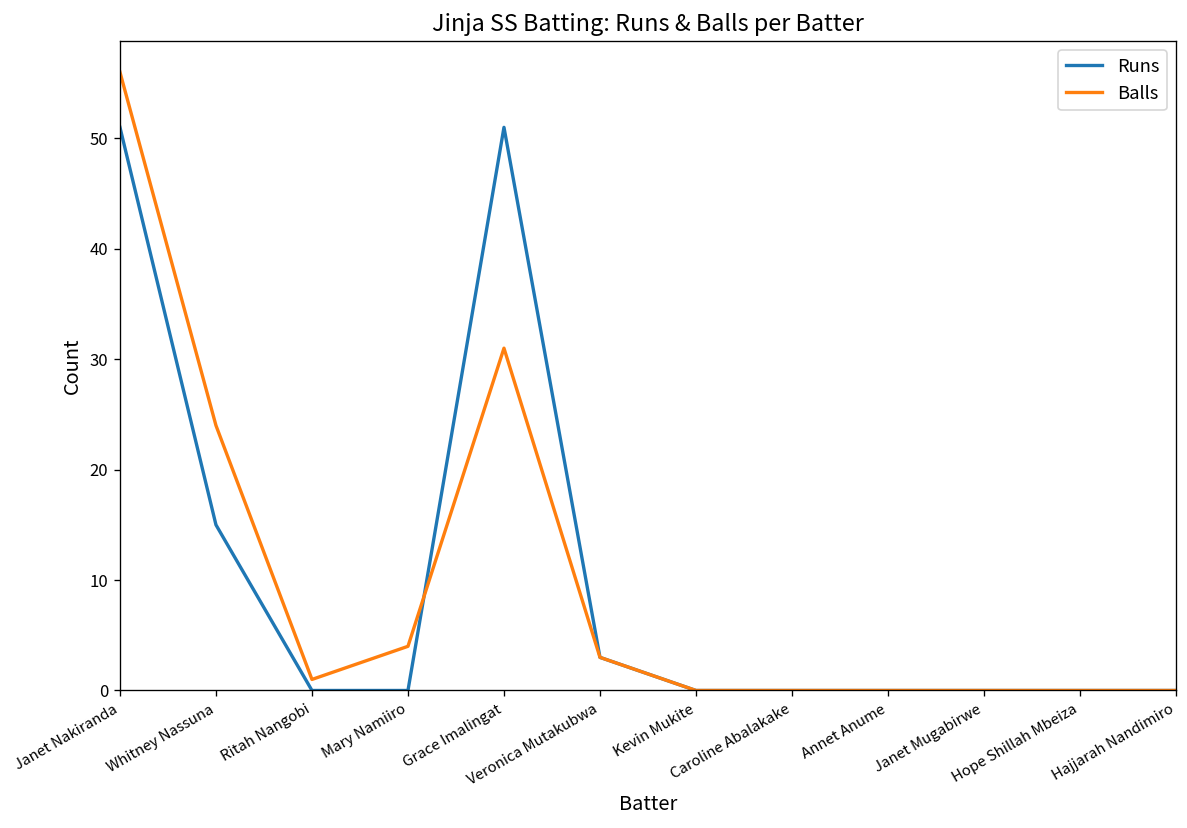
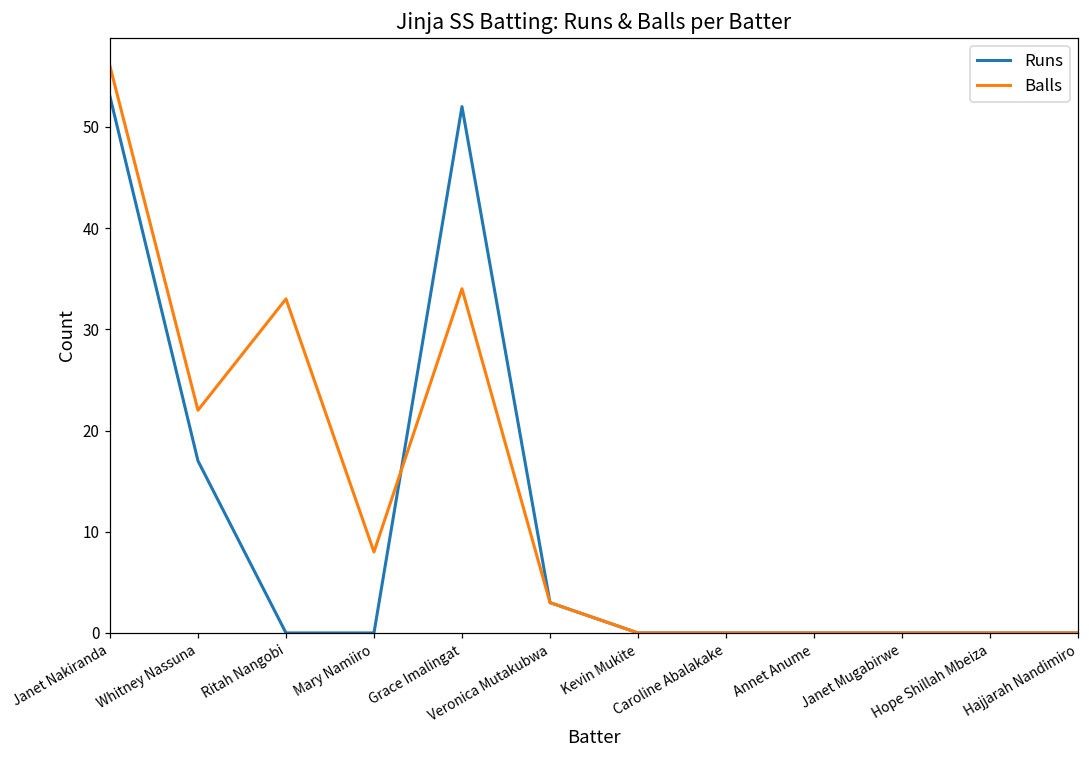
Runs, Janet Nakiranda: 51 -> 53
Runs, Whitney Nassuna: 15 -> 17
Balls, Whitney Nassuna: 24 -> 22
Balls, Ritah Nangobi: 1 -> 33
Balls, Mary Namiiro: 4 -> 8
Runs, Grace Imalingat: 51 -> 52
Balls, Grace Imalingat: 31 -> 34
